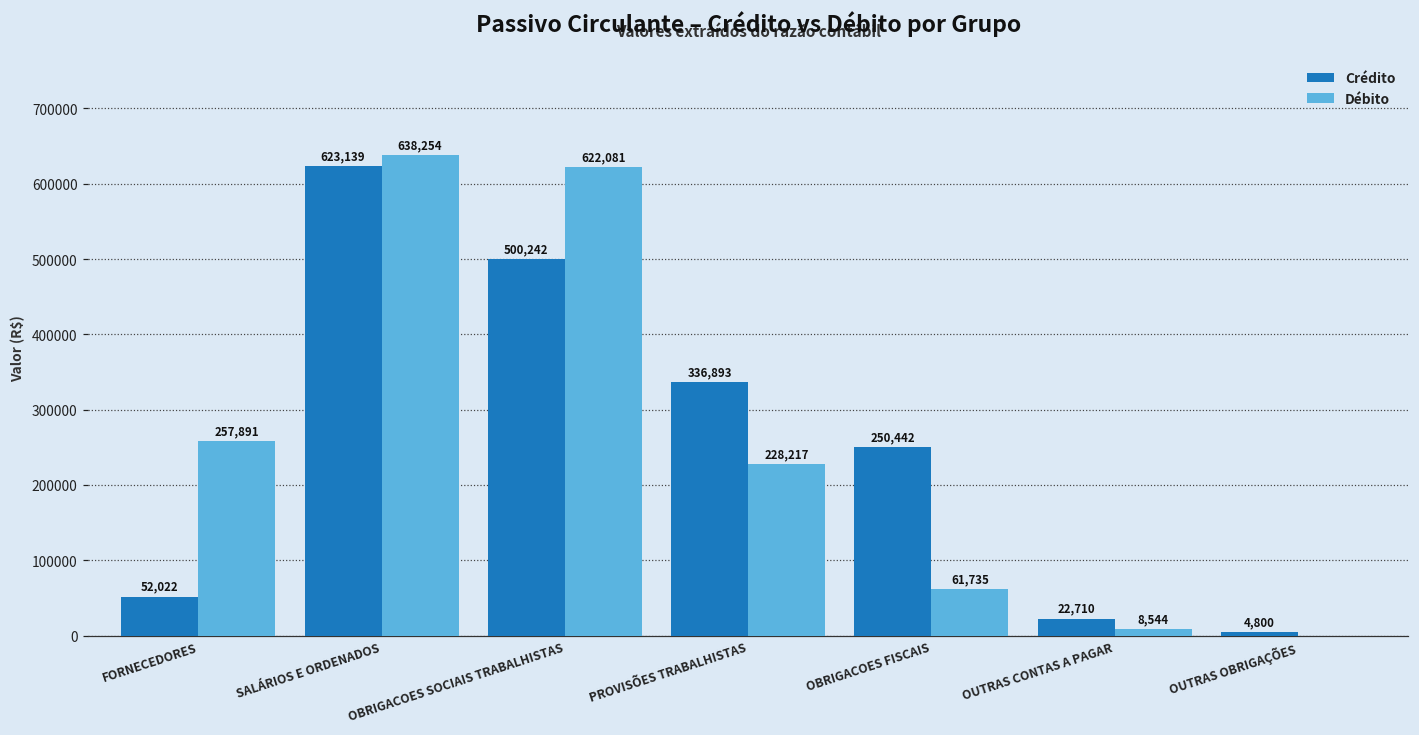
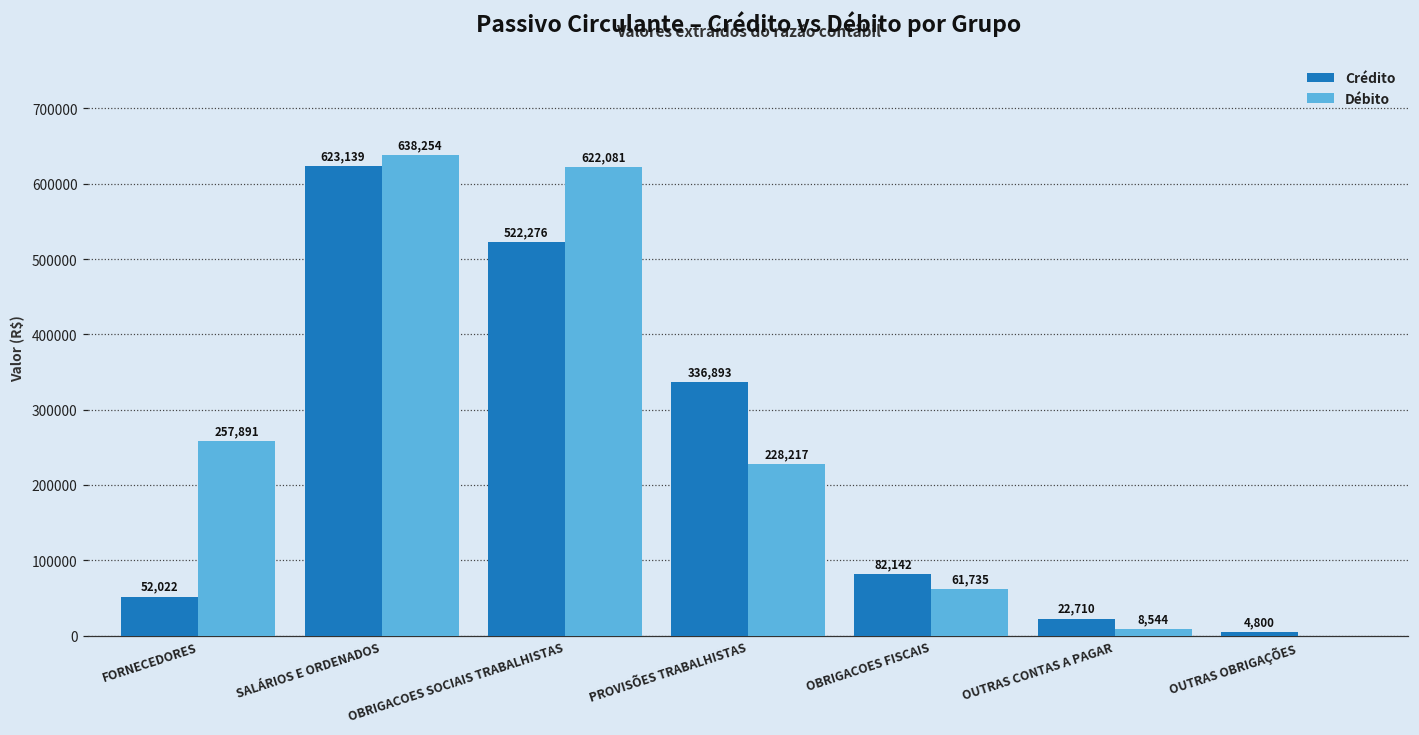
Crédito, OBRIGACOES SOCIAIS TRABALHISTAS: 500,242 -> 522,276
Crédito, OBRIGACOES FISCAIS: 250,442 -> 82,142
